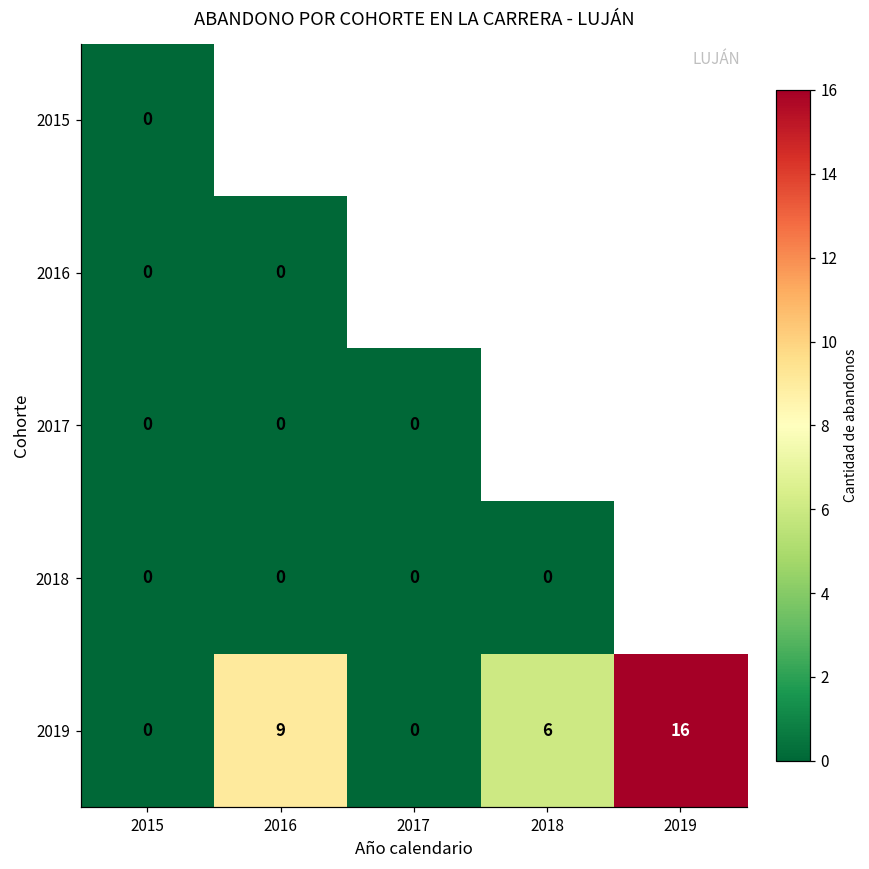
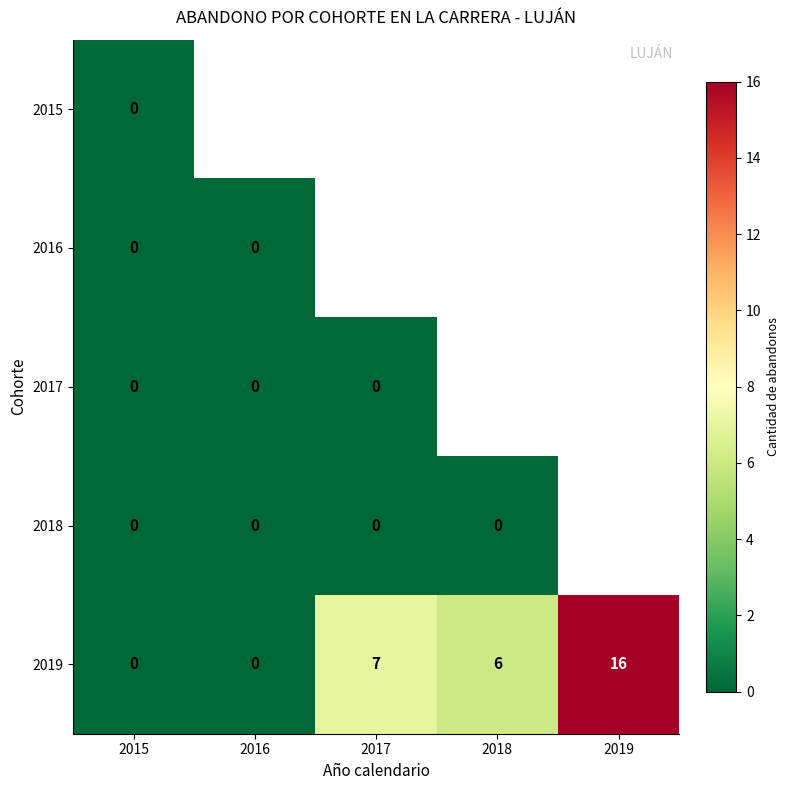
2019, 2016: 9 -> 0
2019, 2017: 0 -> 7
